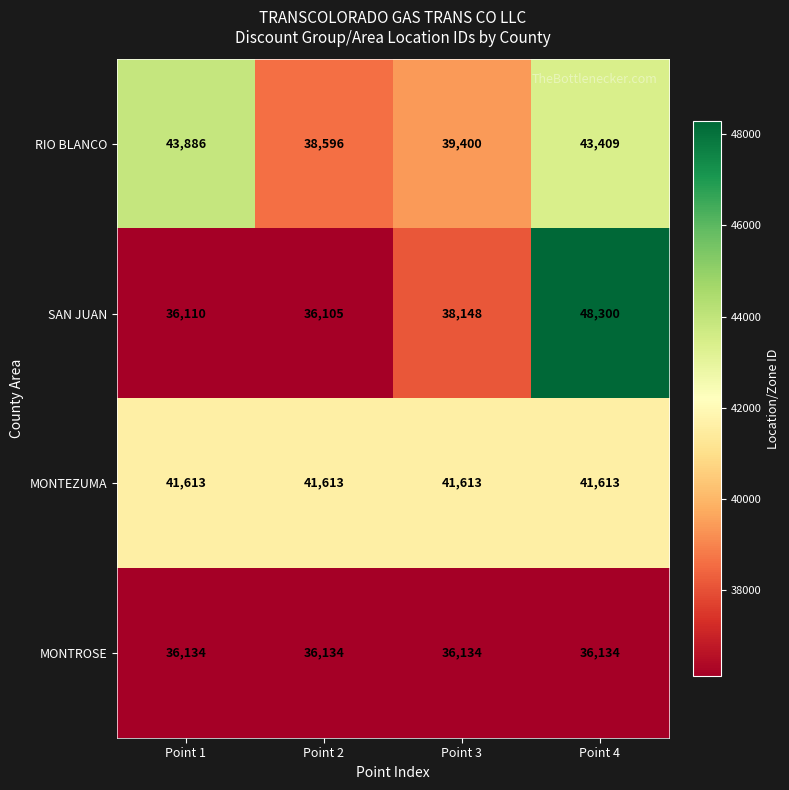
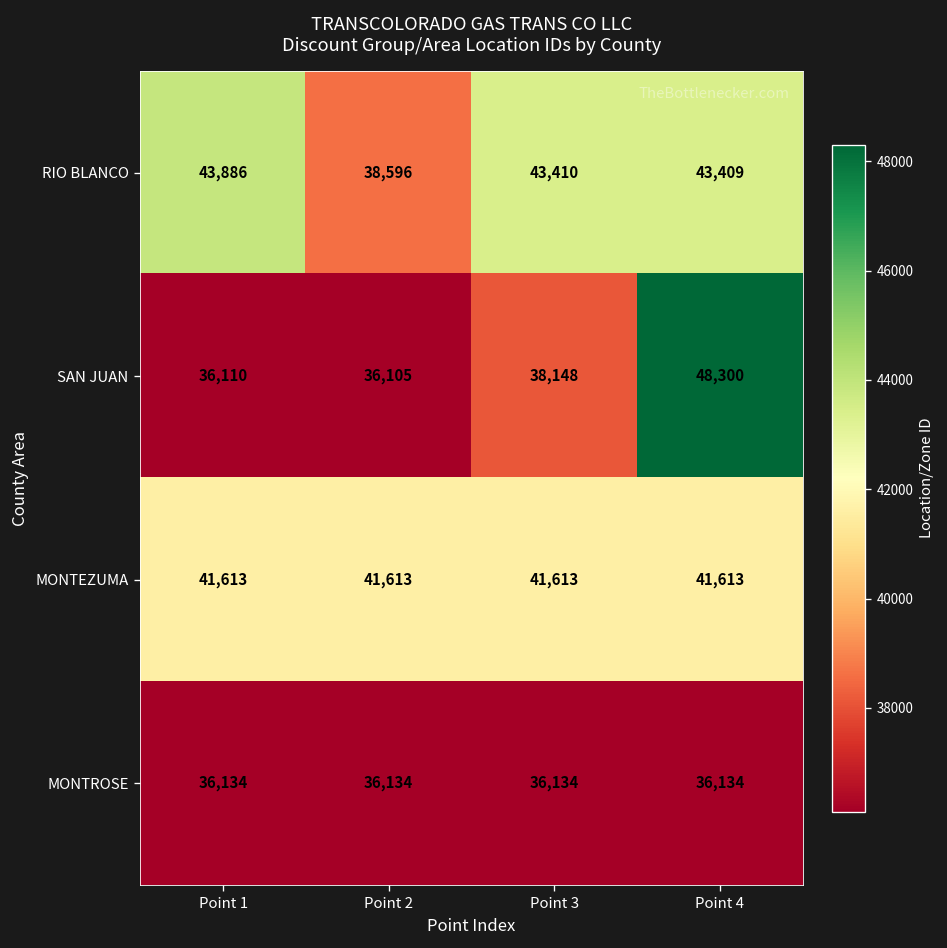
RIO BLANCO, Point 3: 39,400 -> 43,410
